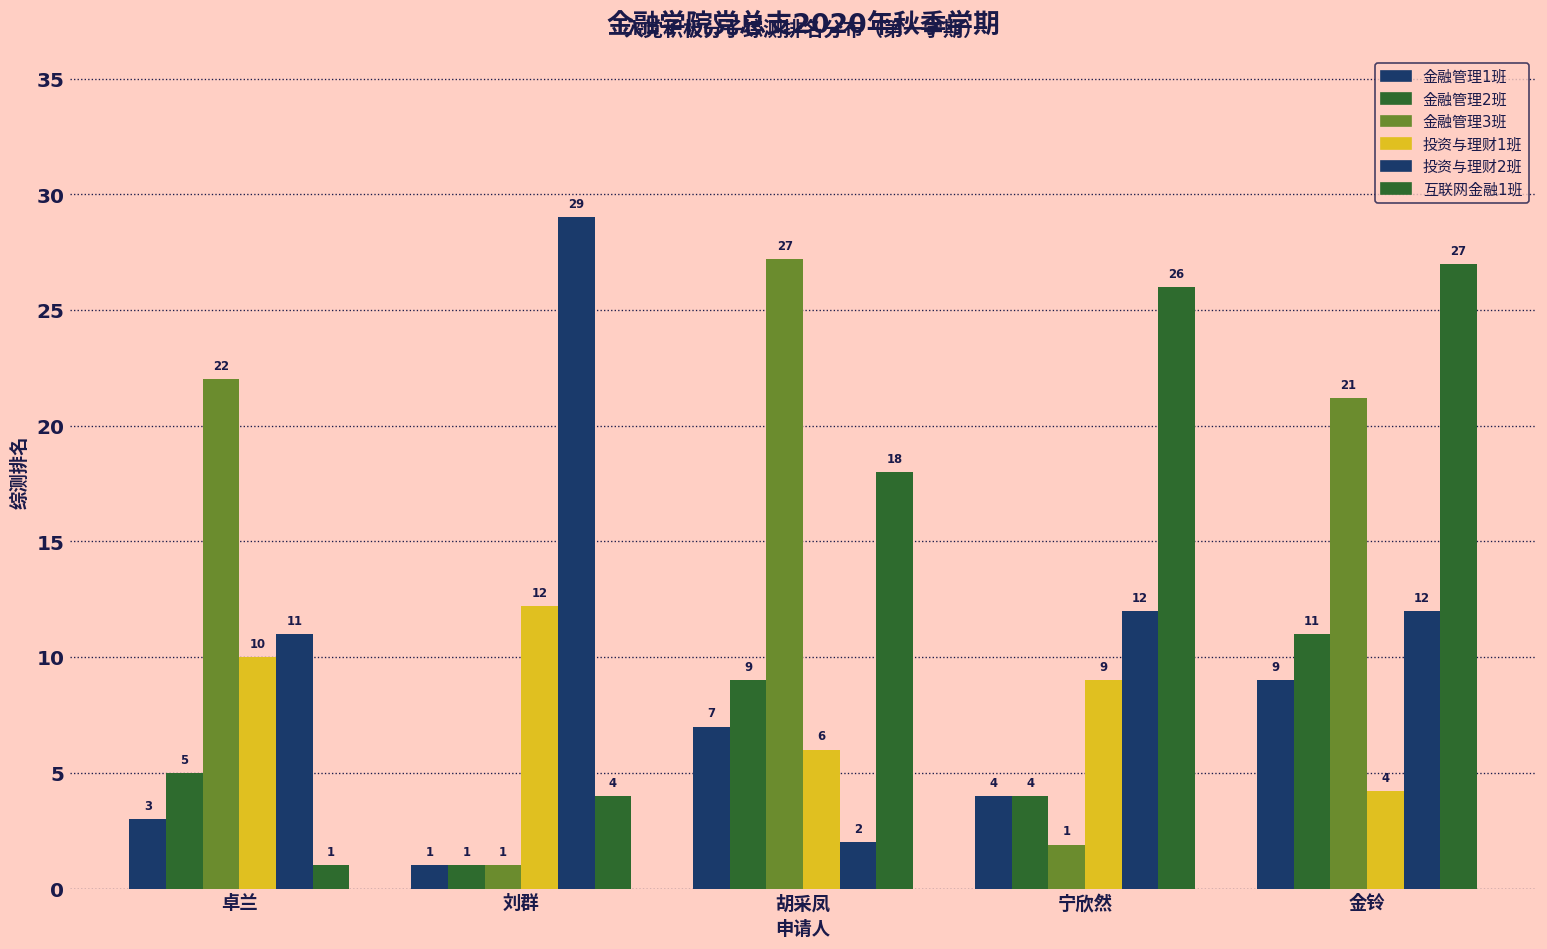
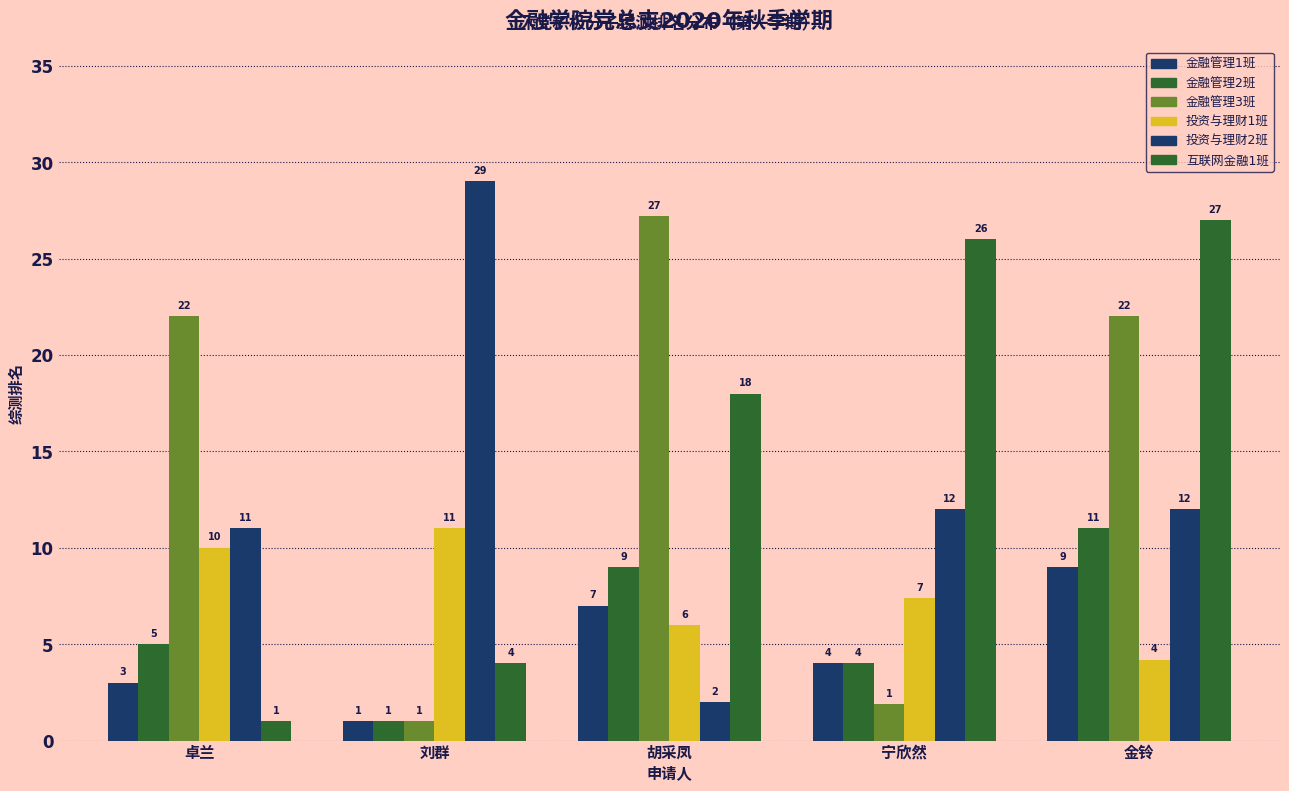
投资与理财1班, 刘群: 12 -> 11
投资与理财1班, 宁欣然: 9 -> 7
金融管理3班, 金铃: 21 -> 22
